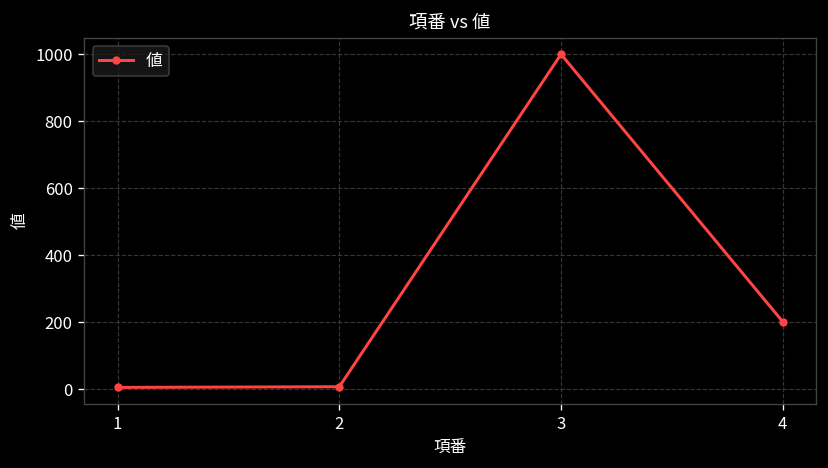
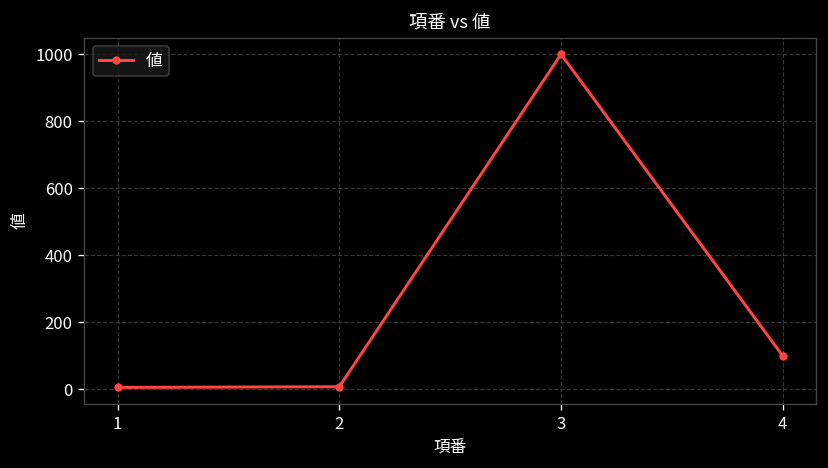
4: 200 -> 100
